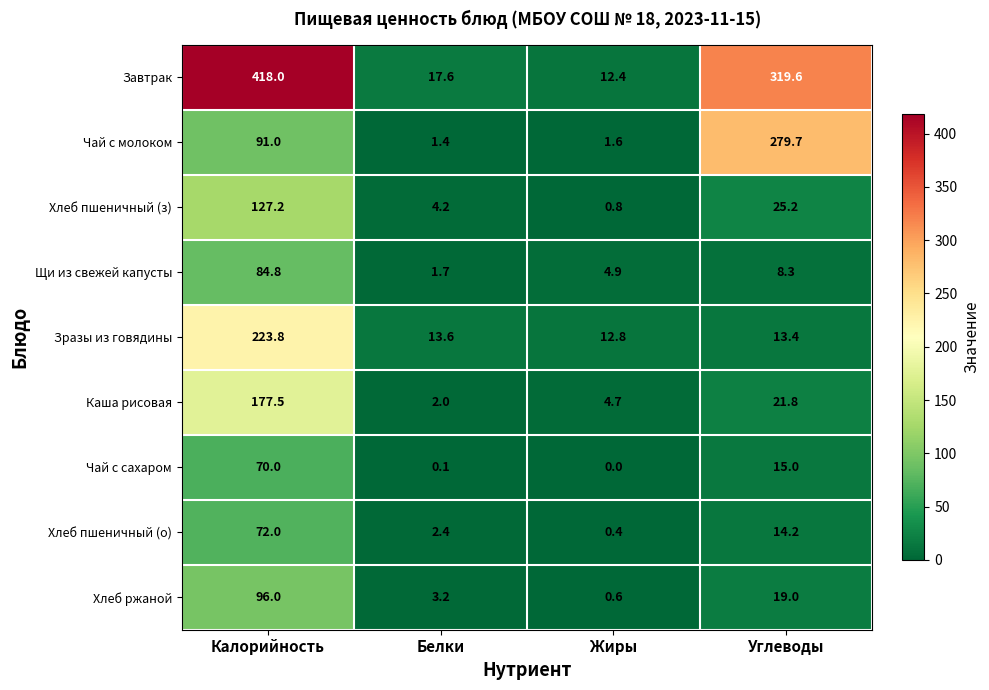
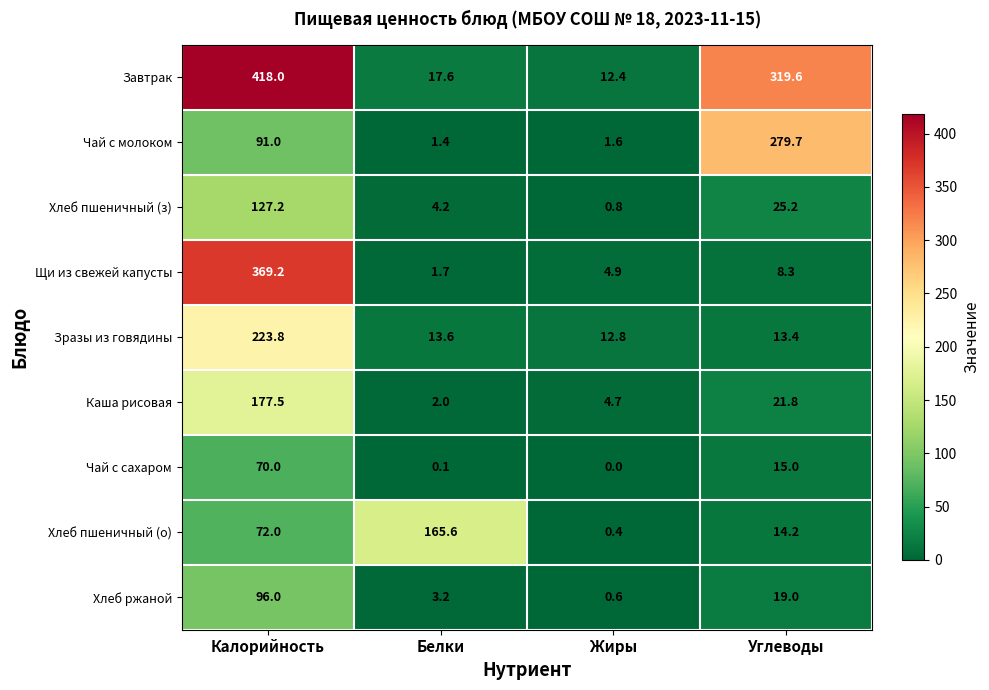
Щи из свежей капусты, Калорийность: 84.8 -> 369.2
Хлеб пшеничный (о), Белки: 2.4 -> 165.6
